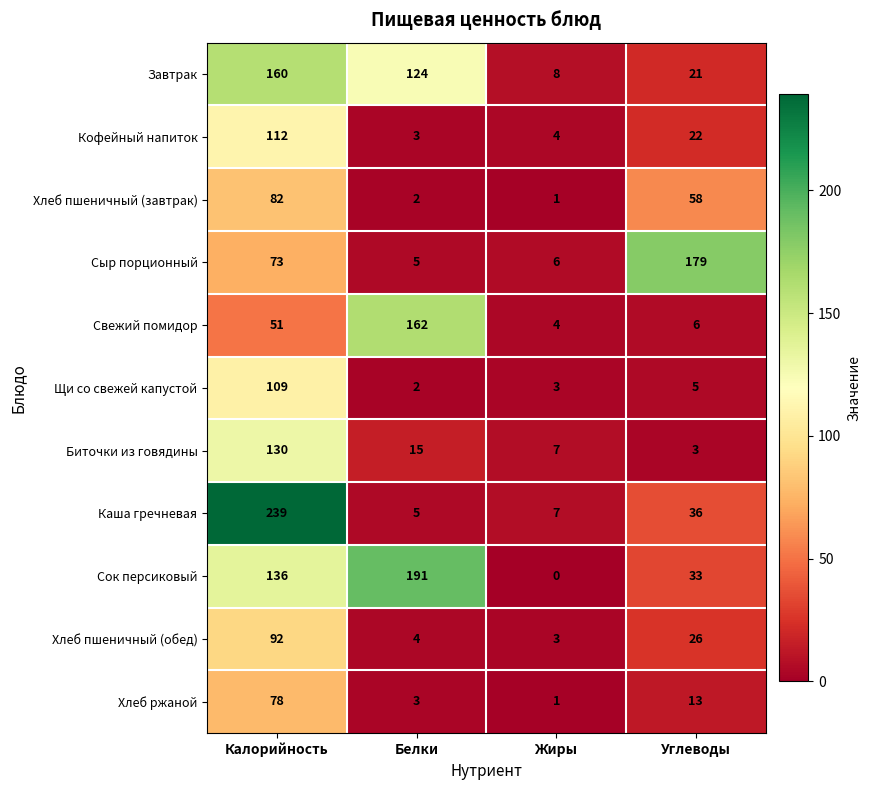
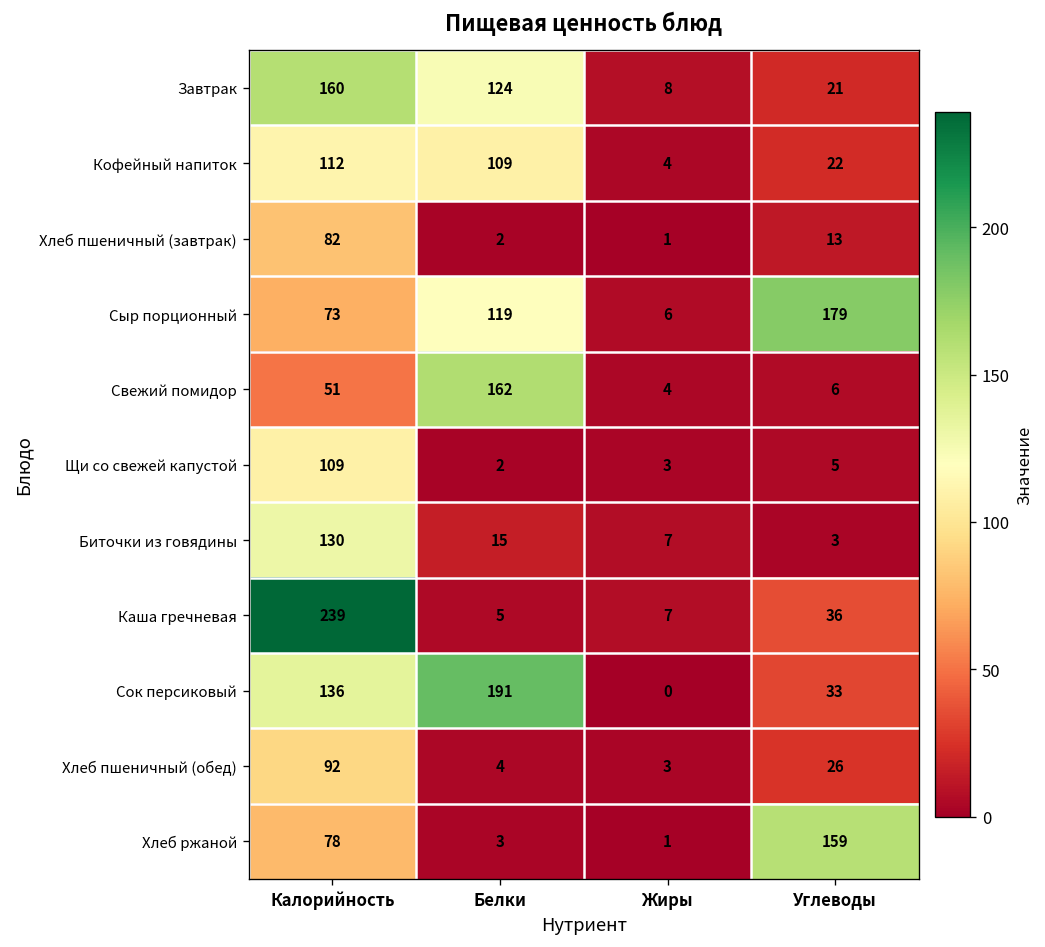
Кофейный напиток, Белки: 3 -> 109
Хлеб пшеничный (завтрак), Углеводы: 58 -> 13
Сыр порционный, Белки: 5 -> 119
Хлеб ржаной, Углеводы: 13 -> 159
